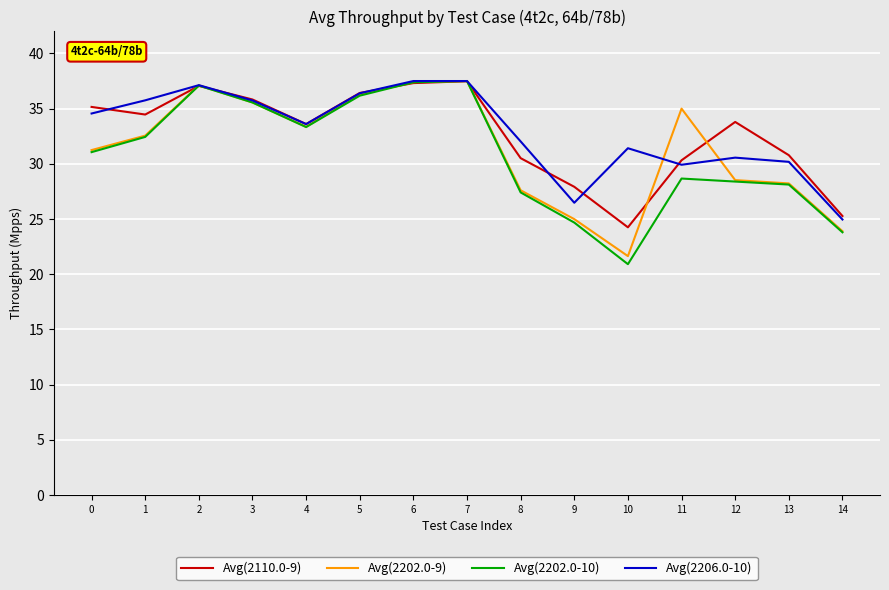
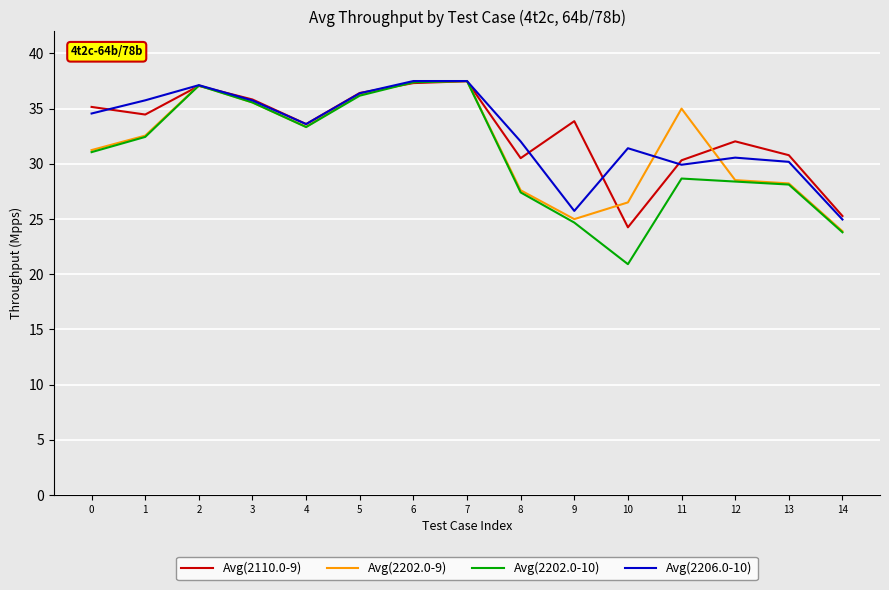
Avg(2110.0-9), 9: 27.9 -> 33.9
Avg(2206.0-10), 9: 26.5 -> 25.7
Avg(2202.0-9), 10: 21.6 -> 26.5
Avg(2110.0-9), 12: 33.8 -> 32.0
